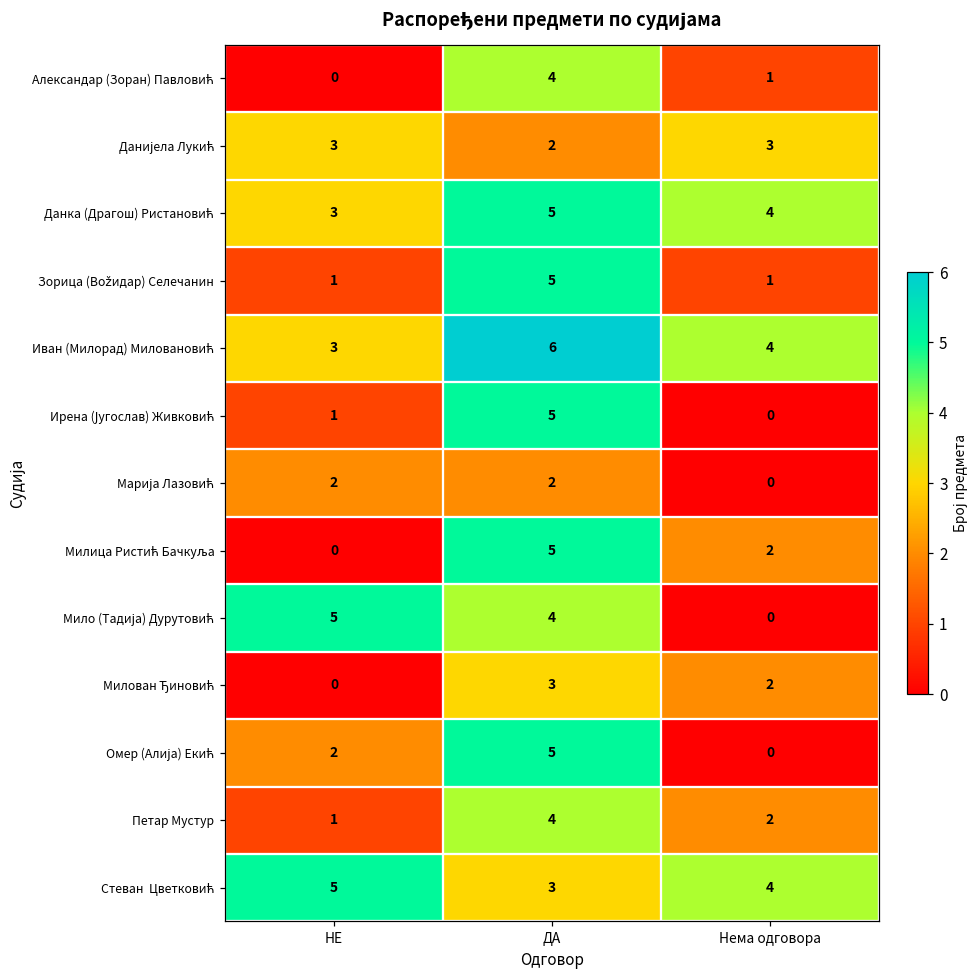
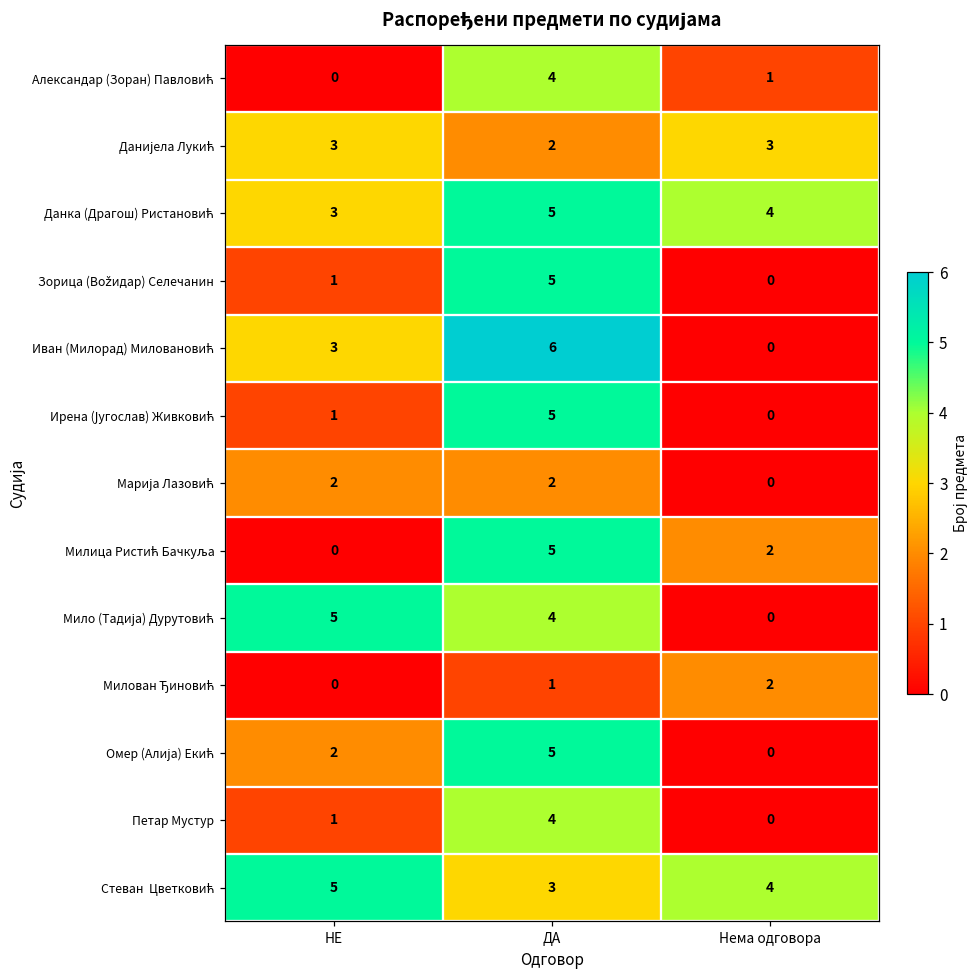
Зорица (Božидар) Селечанин, Нема одговора: 1 -> 0
Иван (Милорад) Миловановић, Нема одговора: 4 -> 0
Милован Ђиновић, ДА: 3 -> 1
Петар Мустур, Нема одговора: 2 -> 0
